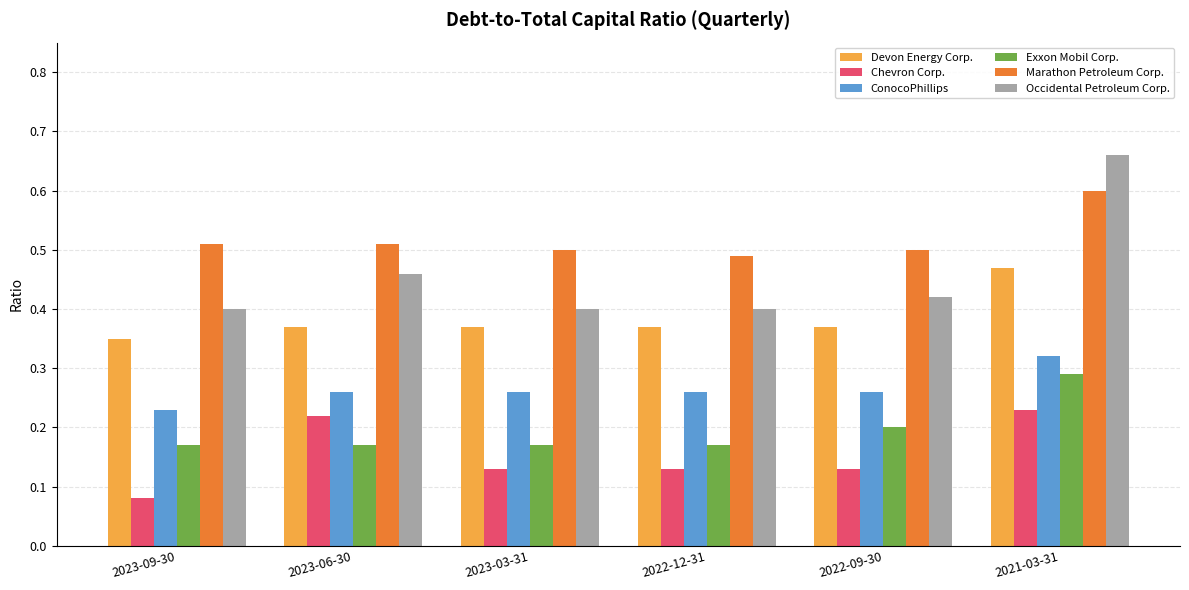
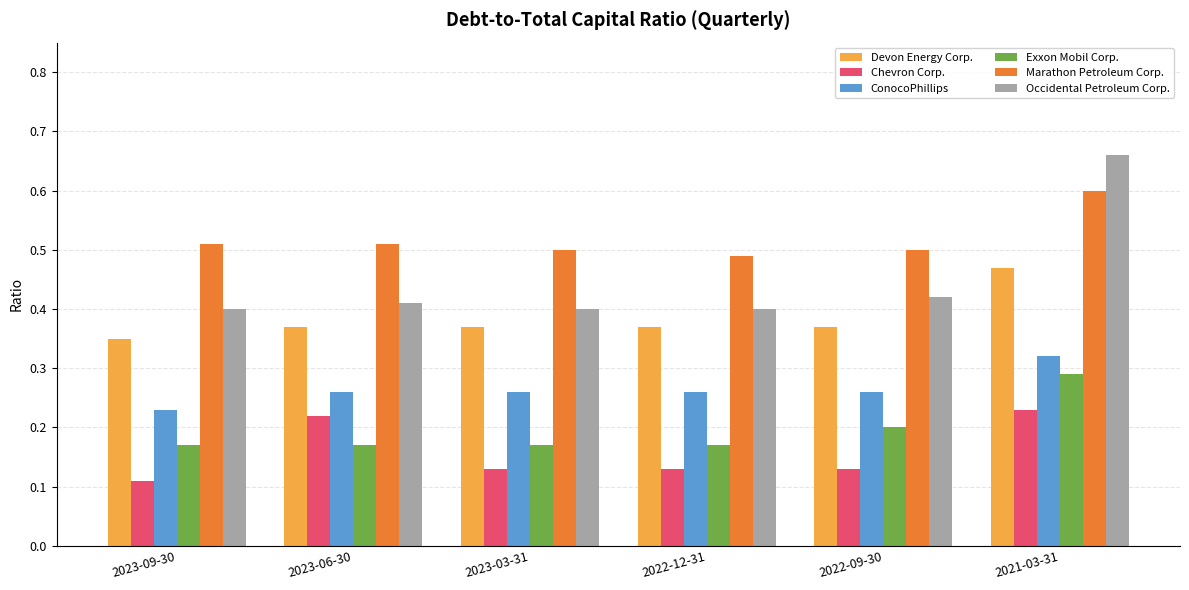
Chevron Corp., 2023-09-30: 0.08 -> 0.11
Occidental Petroleum Corp., 2023-06-30: 0.46 -> 0.41
